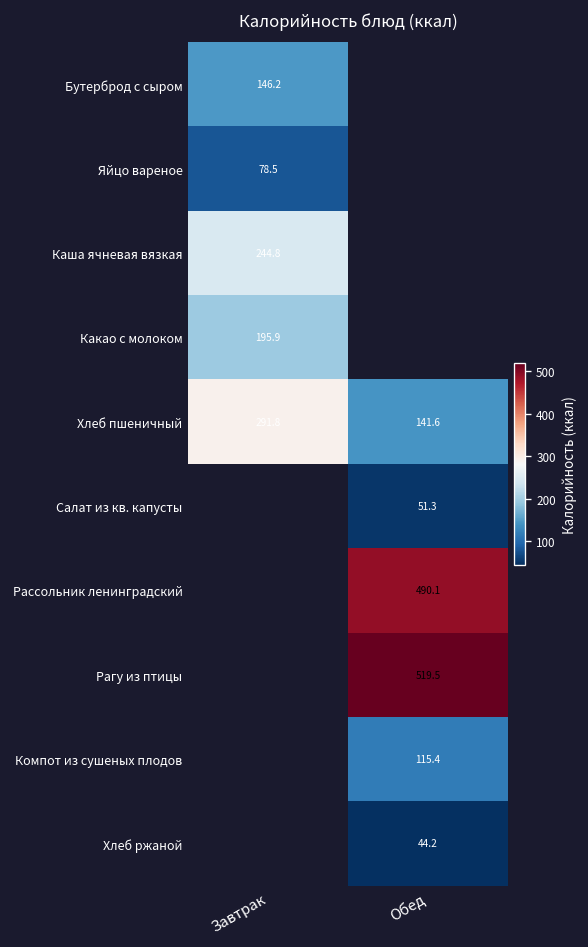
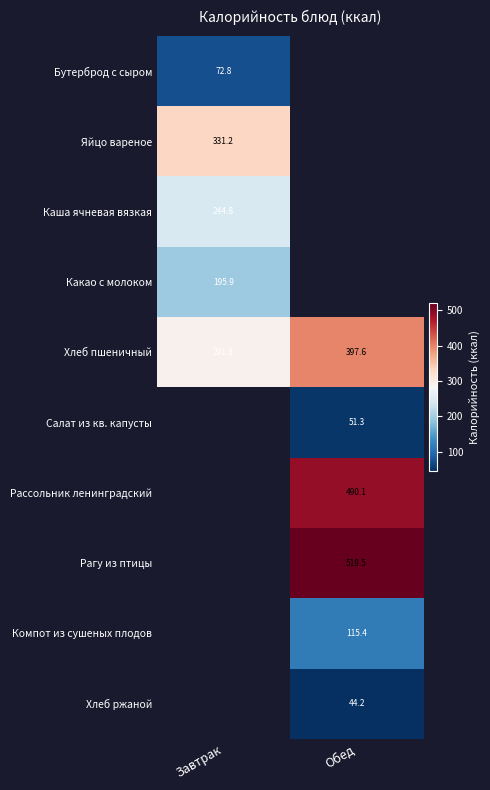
Бутерброд с сыром, Завтрак: 146.2 -> 72.8
Яйцо вареное, Завтрак: 78.5 -> 331.2
Хлеб пшеничный, Обед: 141.6 -> 397.6
